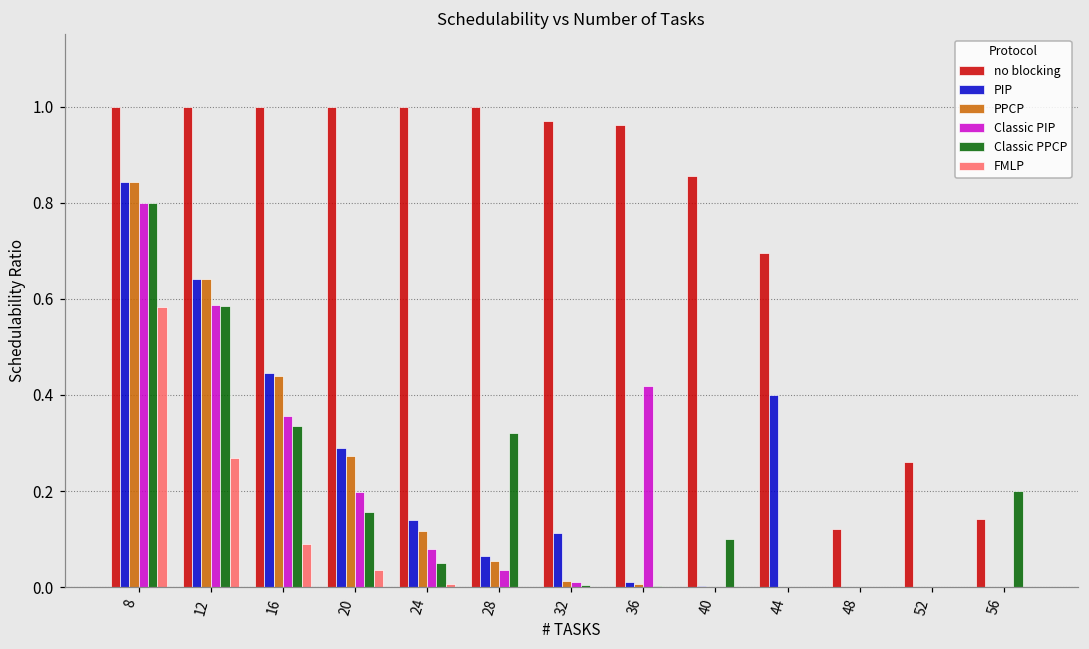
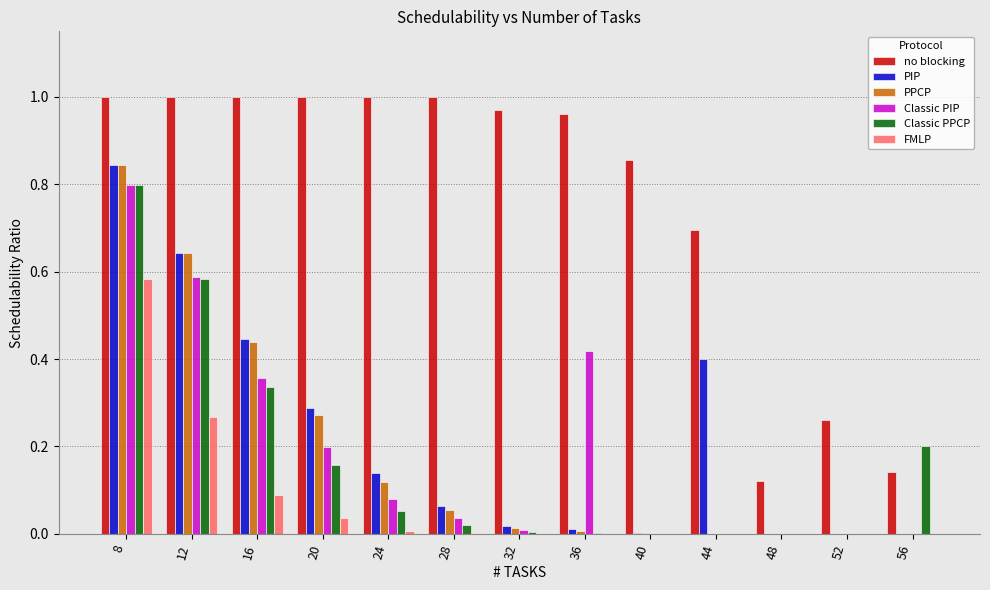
Classic PPCP, 28: 0.32 -> 0.02
PIP, 32: 0.11 -> 0.02
Classic PPCP, 40: 0.1 -> 0.0
